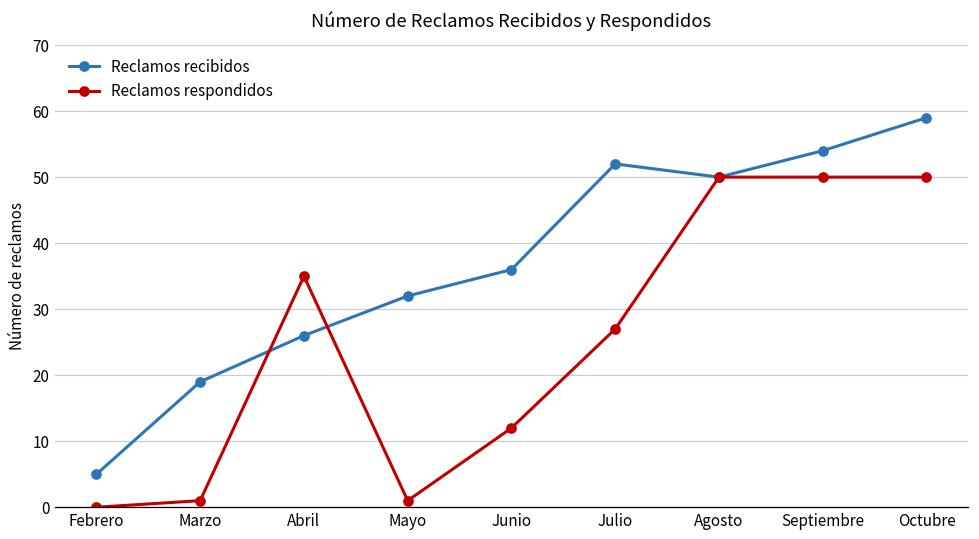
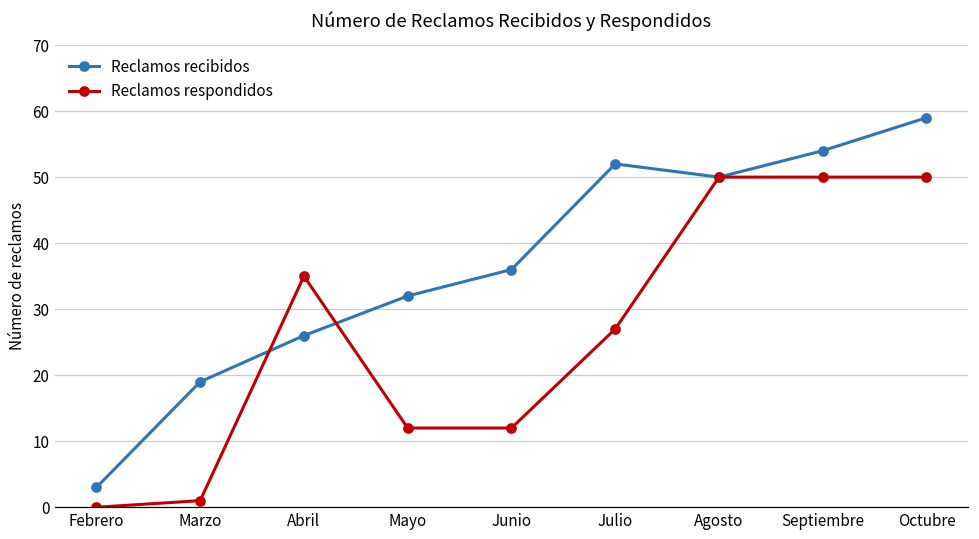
Reclamos recibidos, Febrero: 5 -> 3
Reclamos respondidos, Mayo: 1 -> 12
